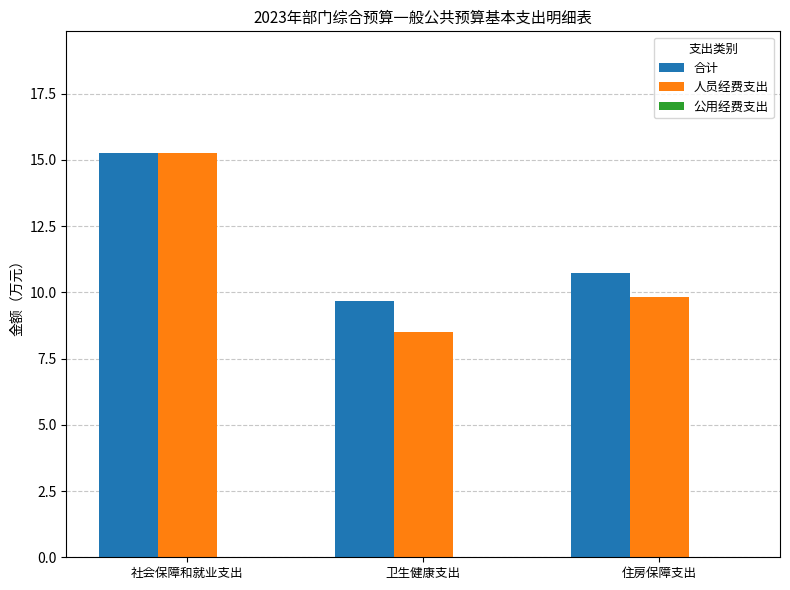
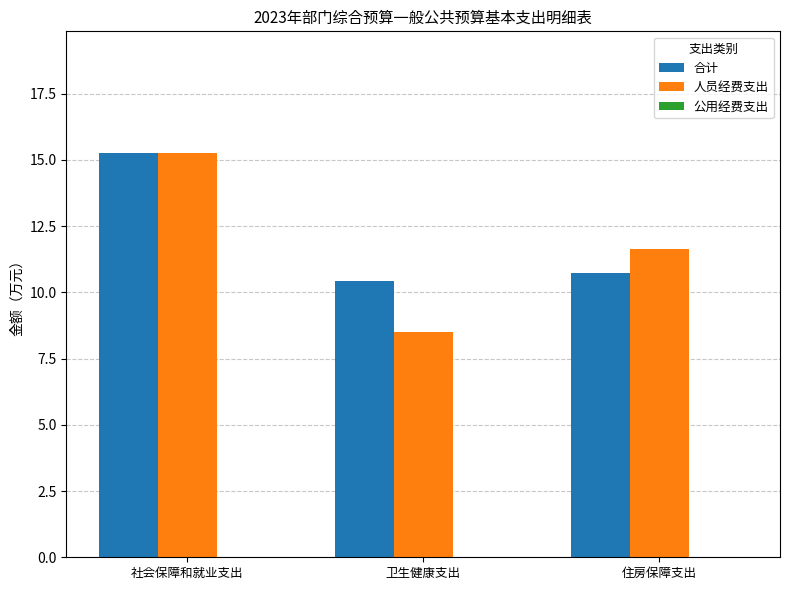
合计, 卫生健康支出: 9.7 -> 10.4
人员经费支出, 住房保障支出: 9.8 -> 11.7
